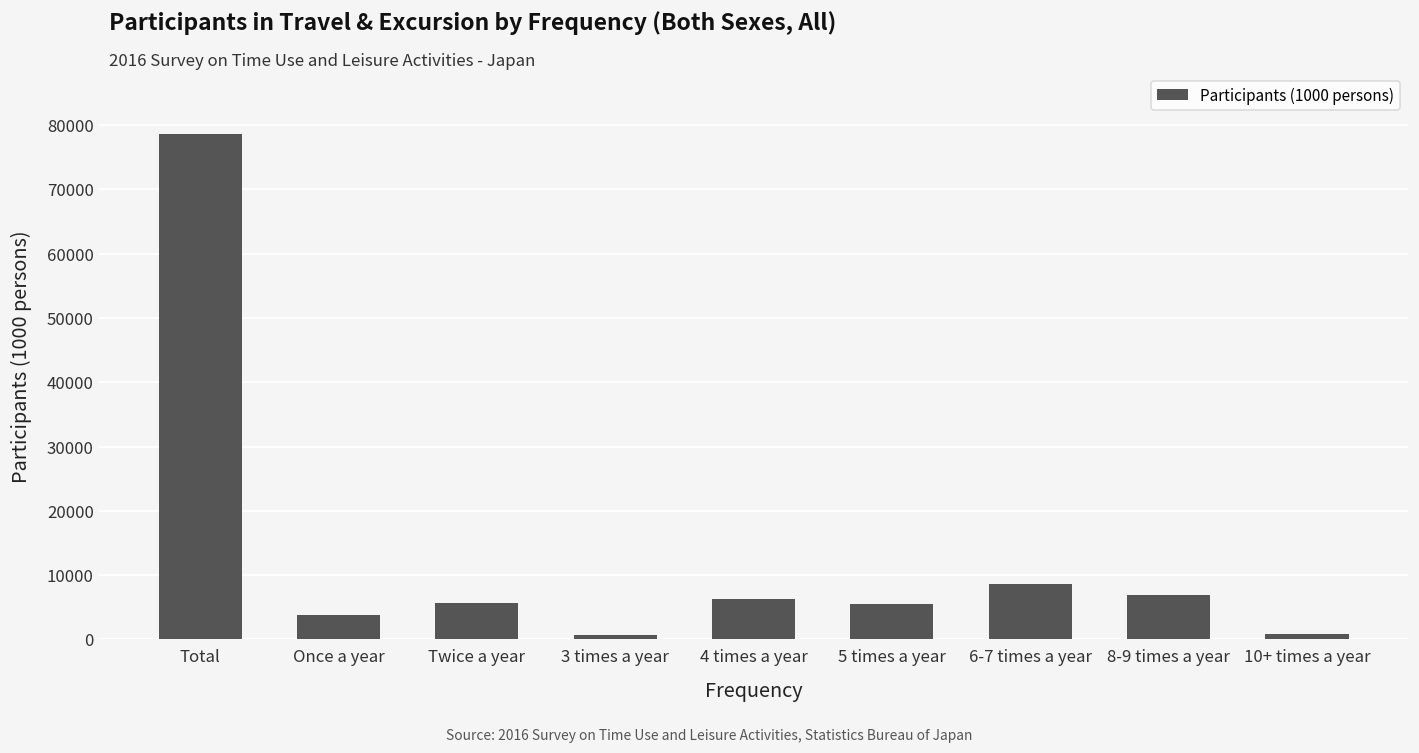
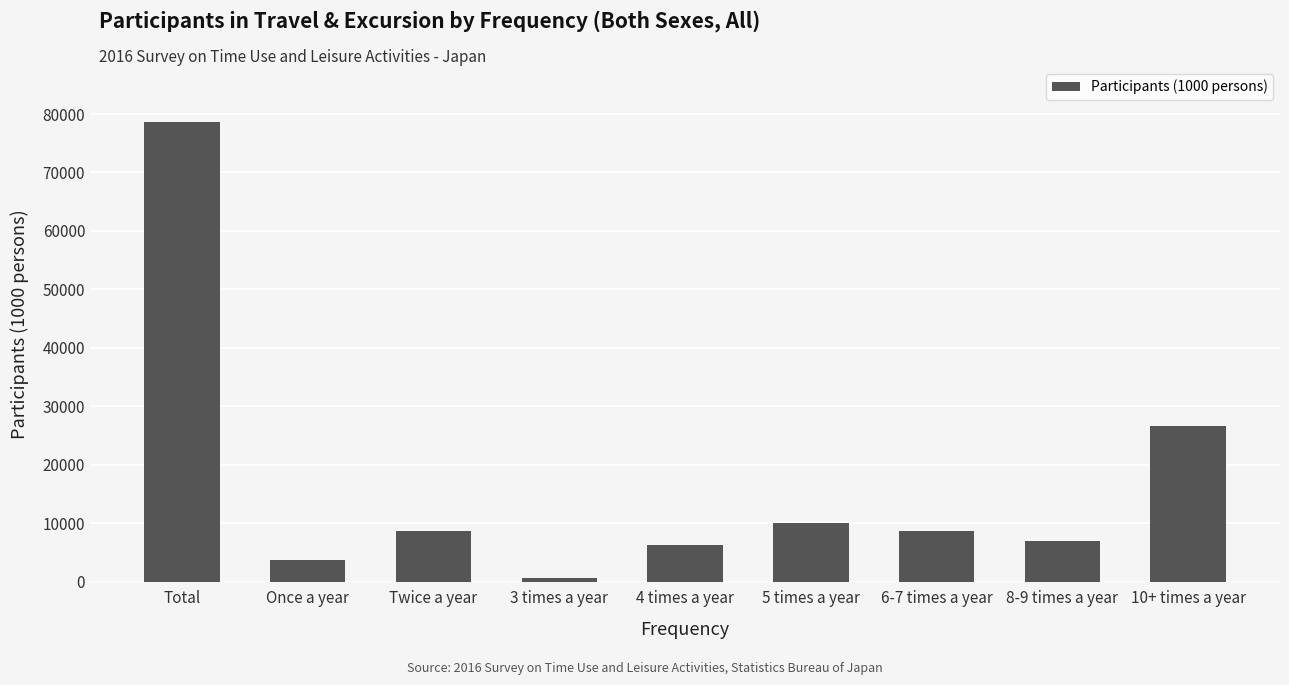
Twice a year: 6000 -> 9000
5 times a year: 6000 -> 10000
10+ times a year: 1000 -> 27000
